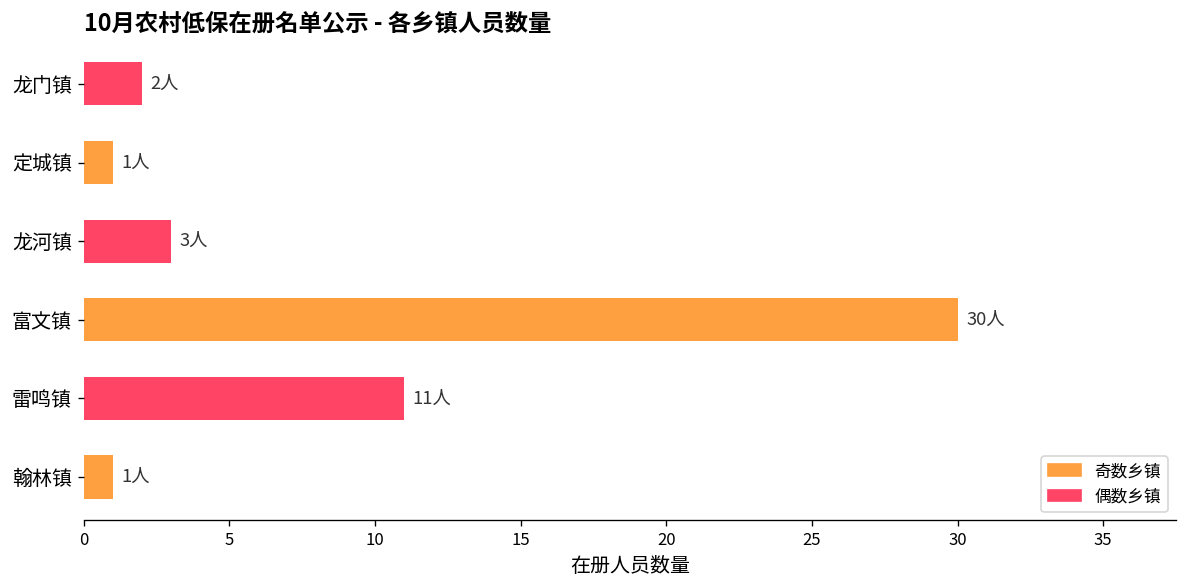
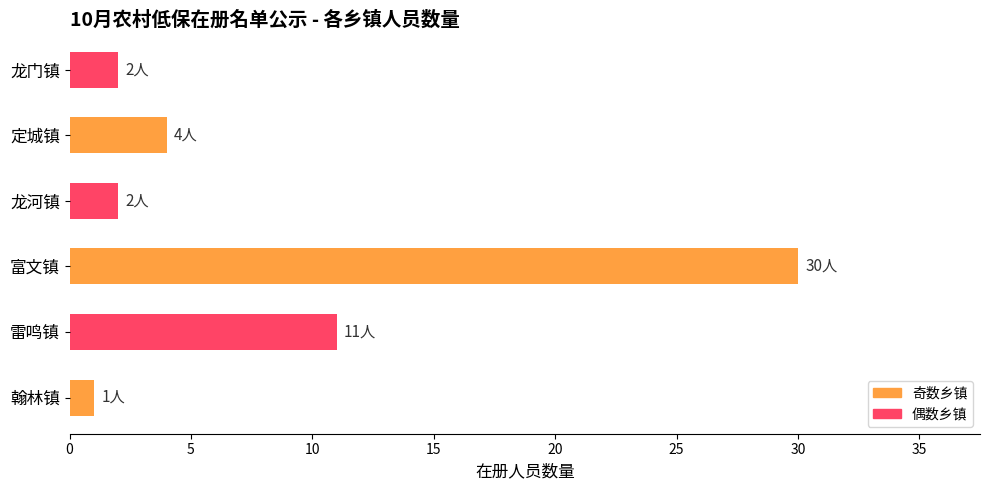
定城镇: 1人 -> 4人
龙河镇: 3人 -> 2人
